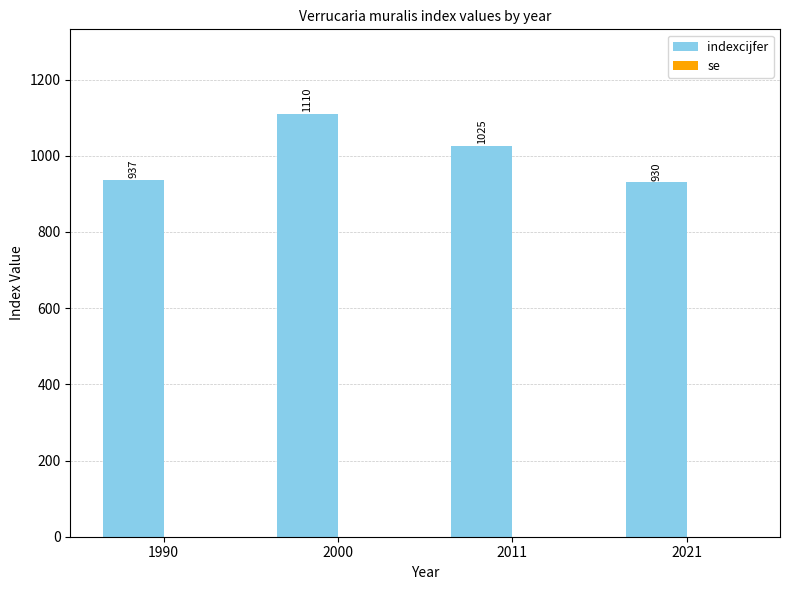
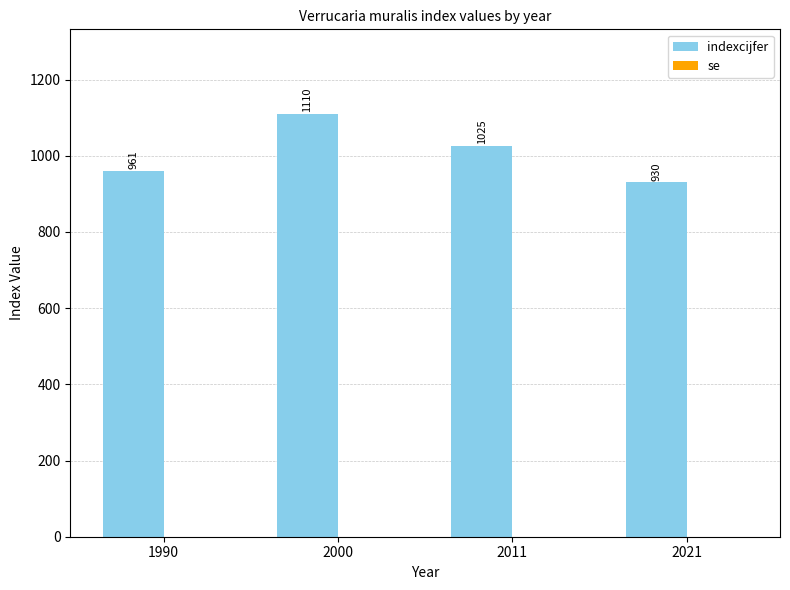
indexcijfer, 1990: 937 -> 961
